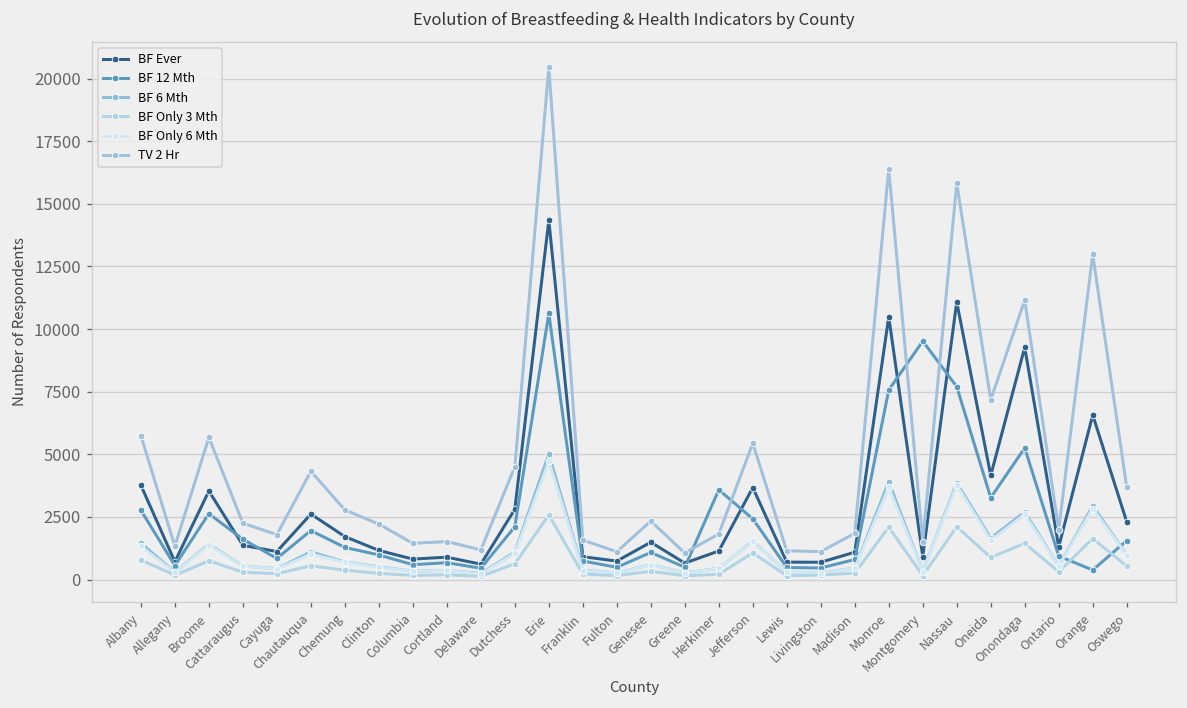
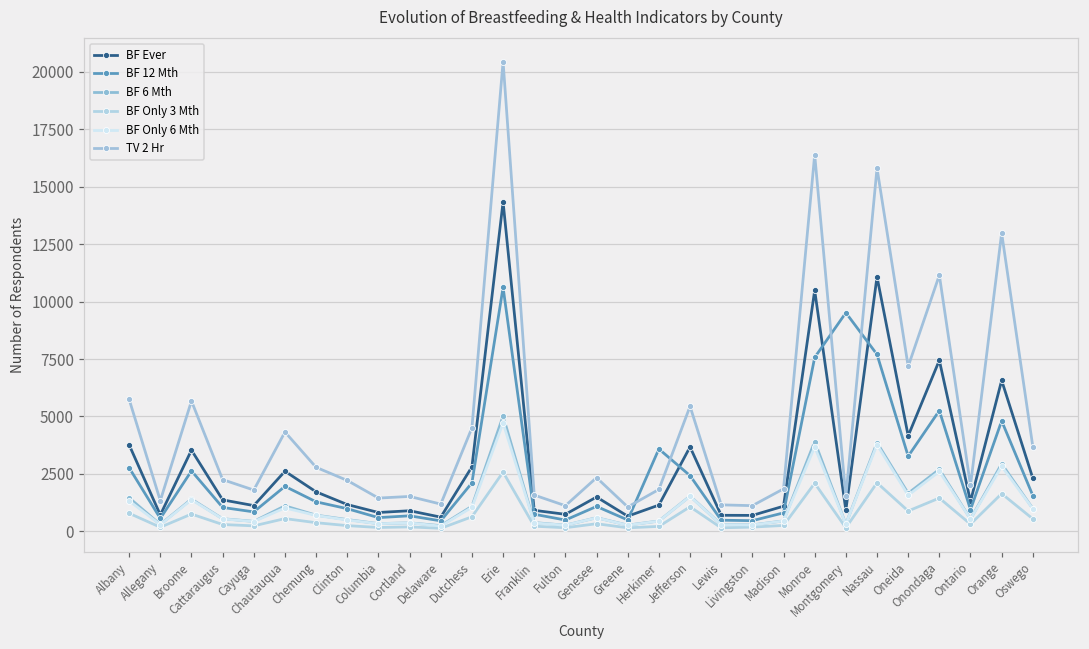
BF 12 Mth, Cattaraugus: 1600 -> 1000
BF Ever, Onondaga: 9300 -> 7400
BF 12 Mth, Orange: 400 -> 4800
